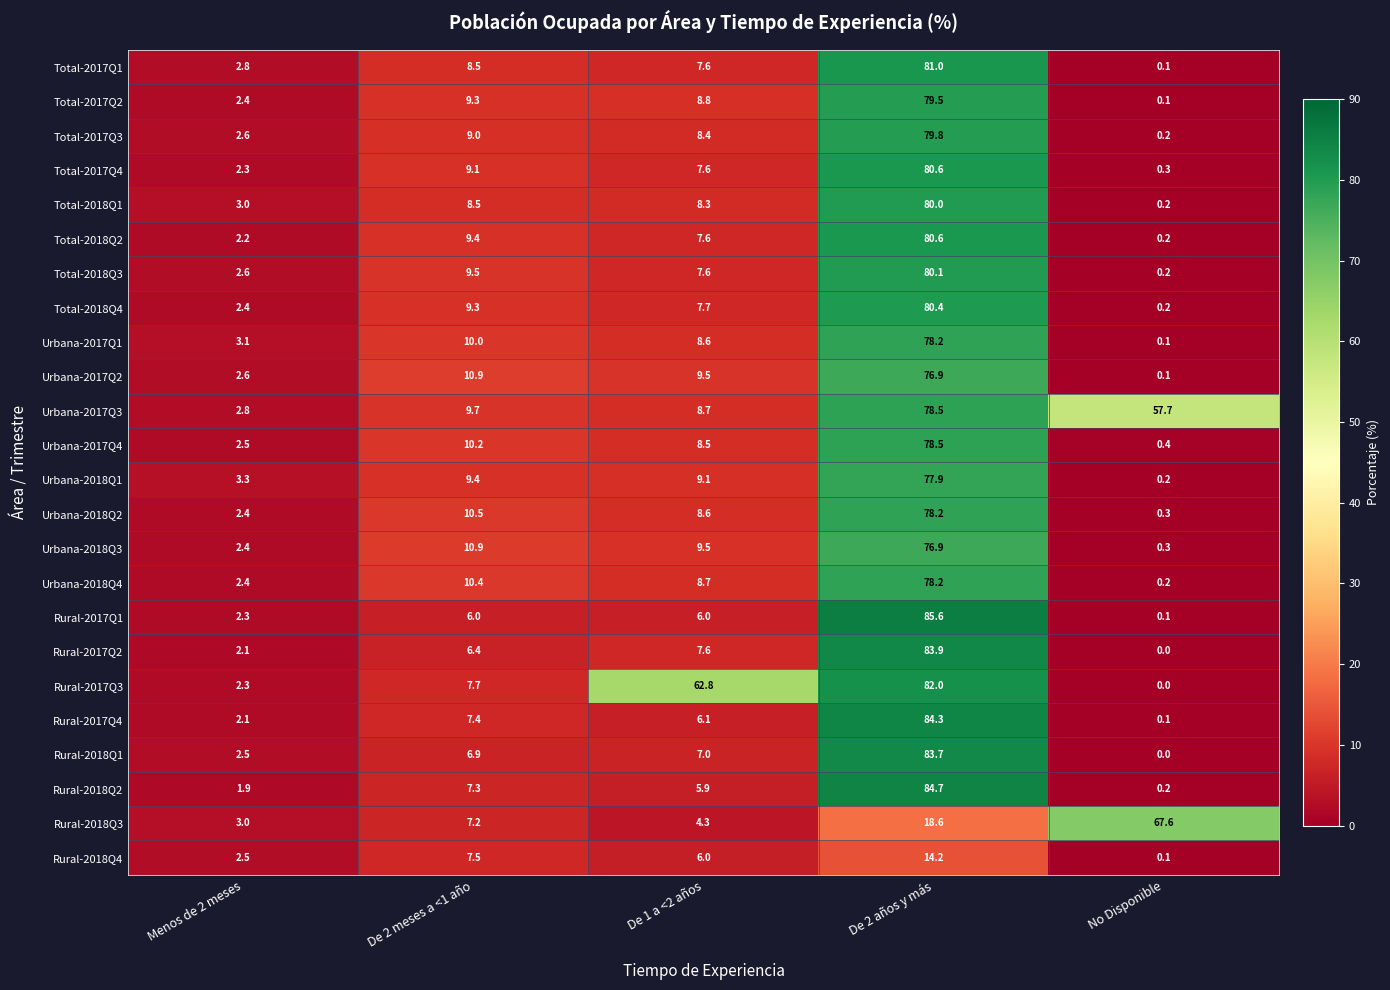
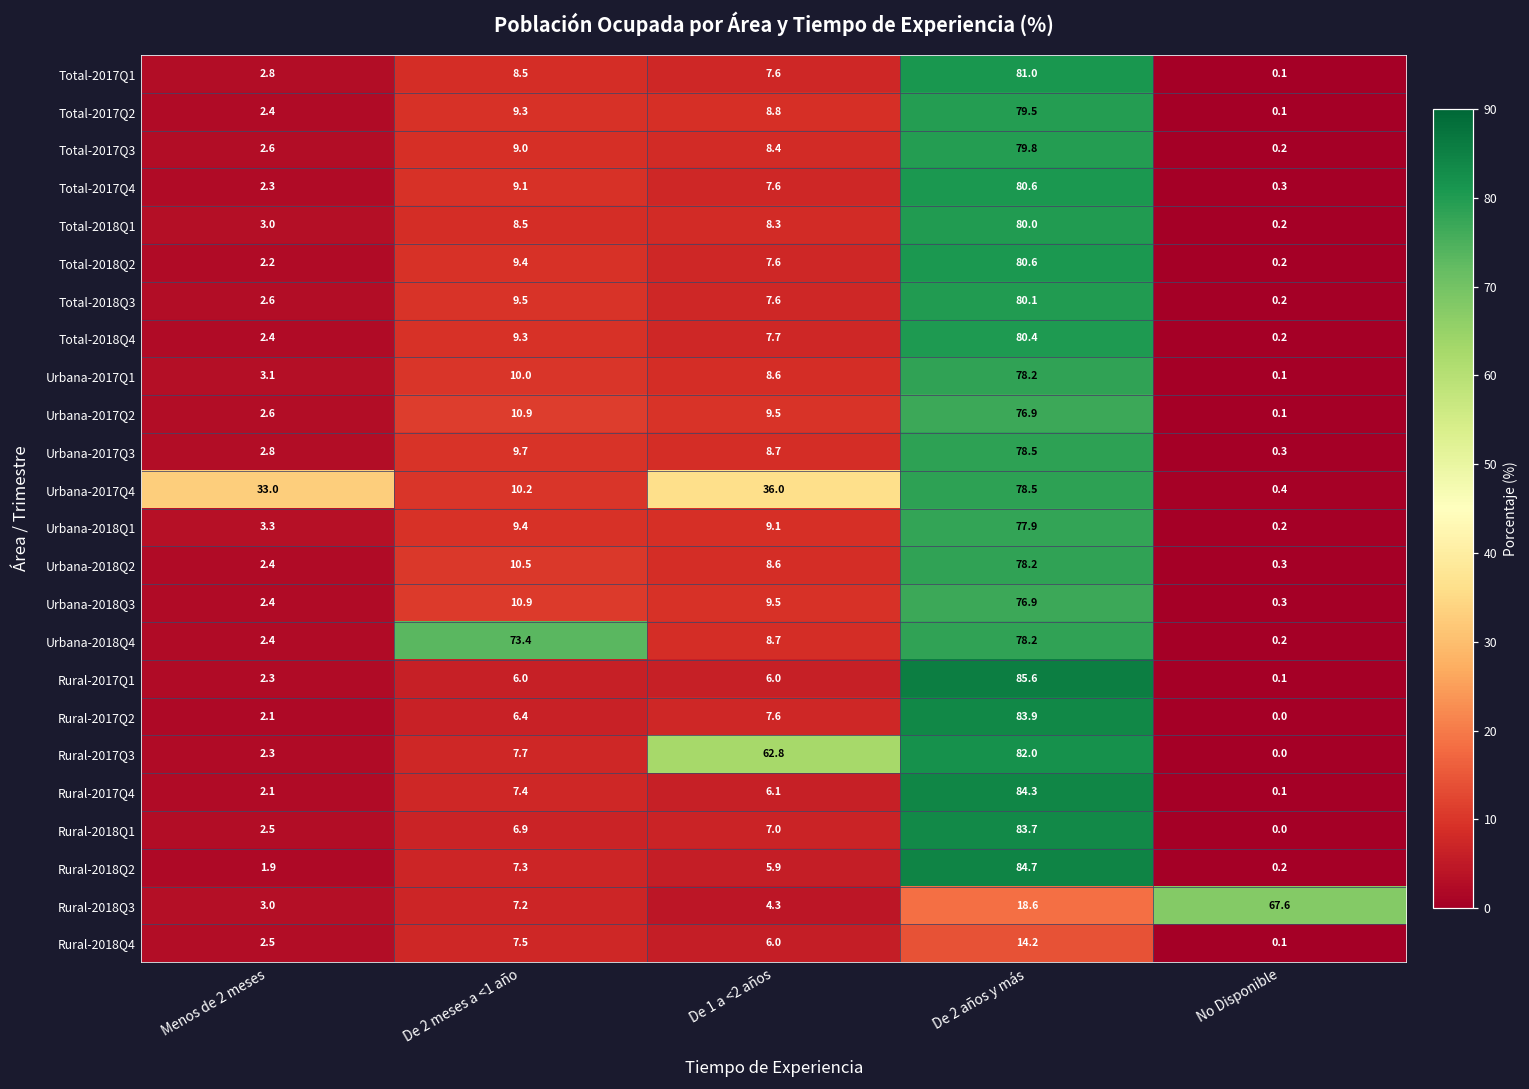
Urbana-2017Q3, No Disponible: 57.7 -> 0.3
Urbana-2017Q4, Menos de 2 meses: 2.5 -> 33.0
Urbana-2017Q4, De 1 a <2 años: 8.5 -> 36.0
Urbana-2018Q4, De 2 meses a <1 año: 10.4 -> 73.4
